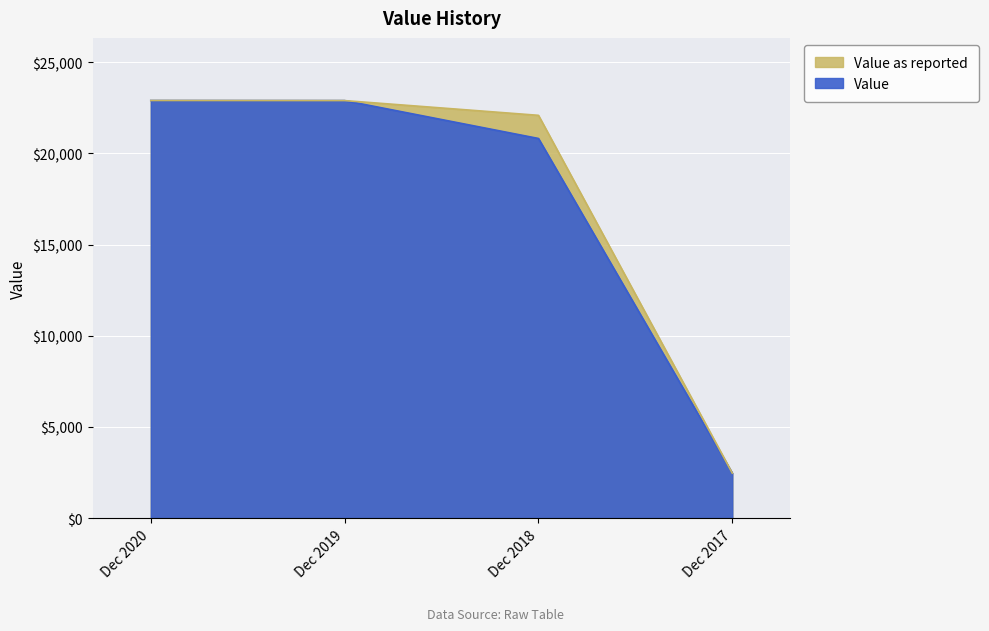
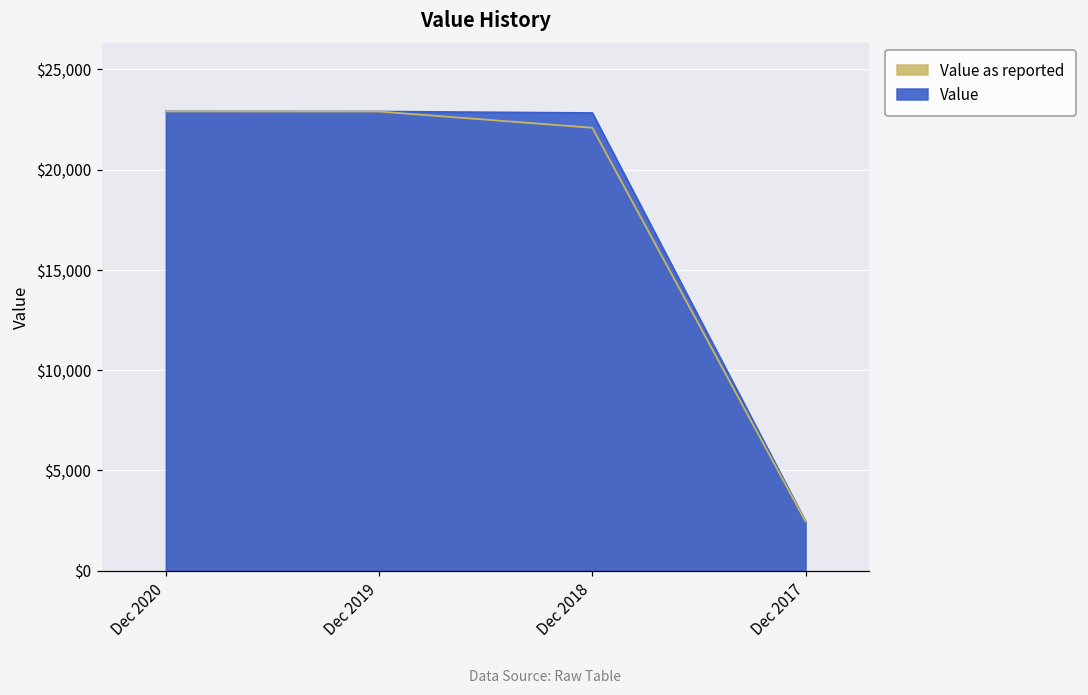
Value, Dec 2018: $20,800 -> $22,800
